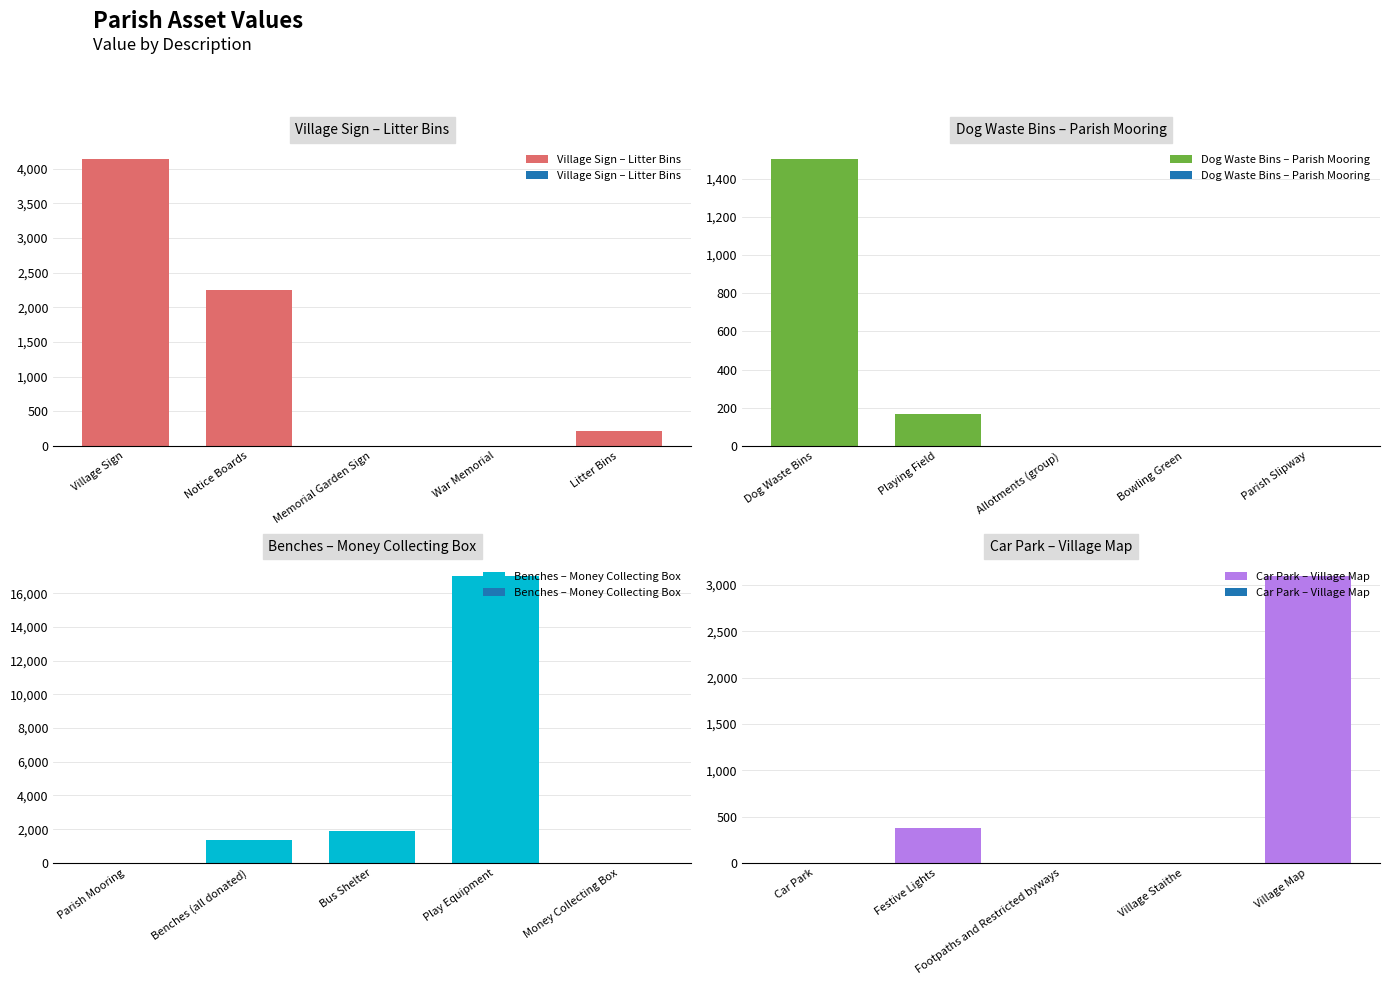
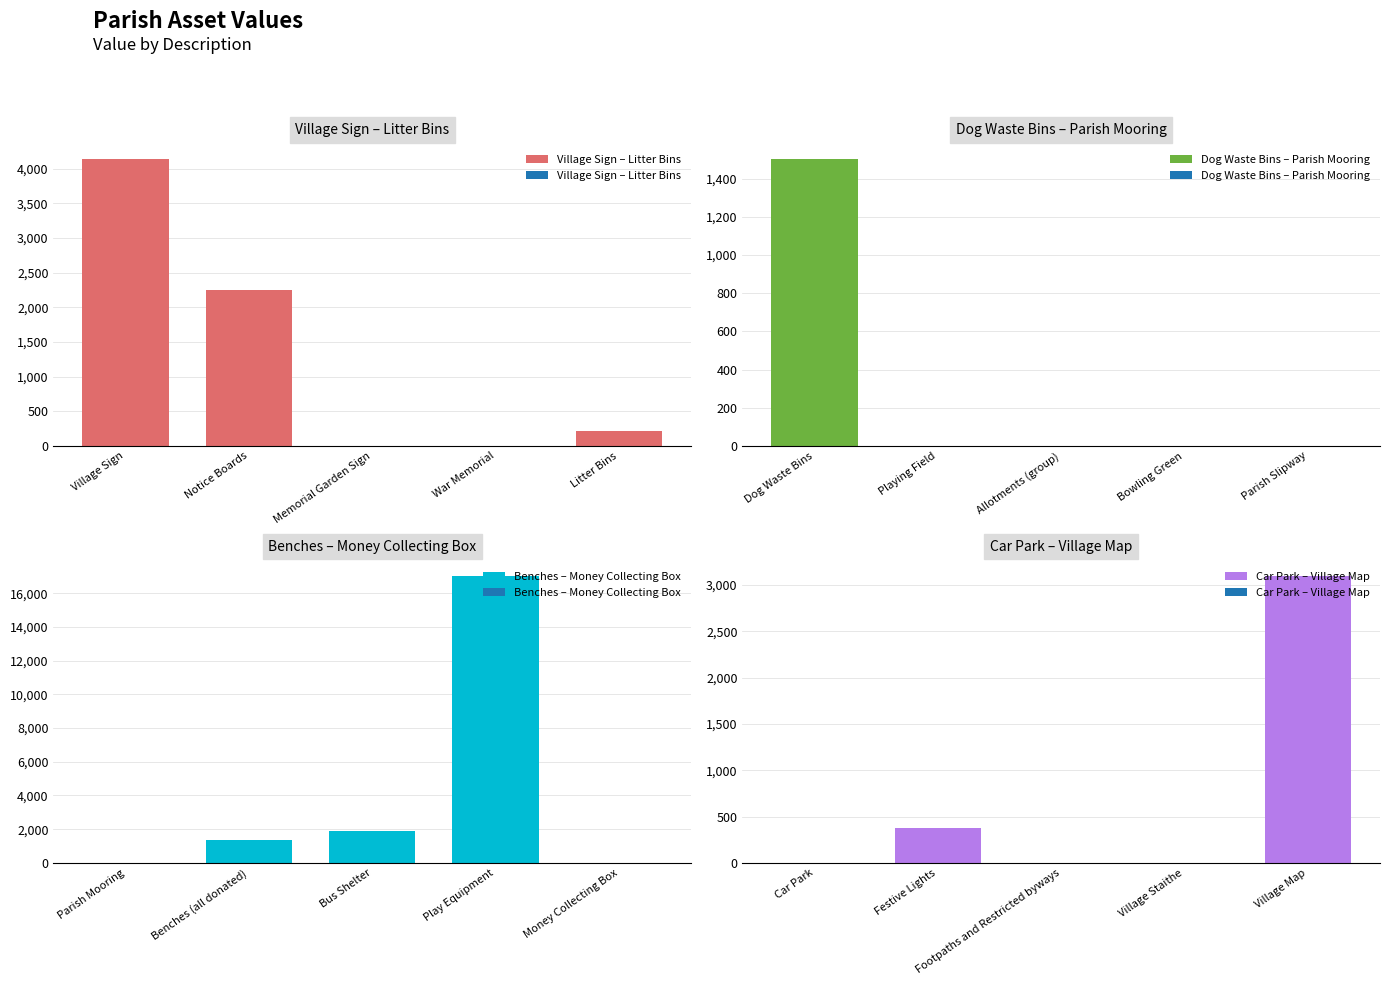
Dog Waste Bins – Parish Mooring, Playing Field: 170 -> 0
